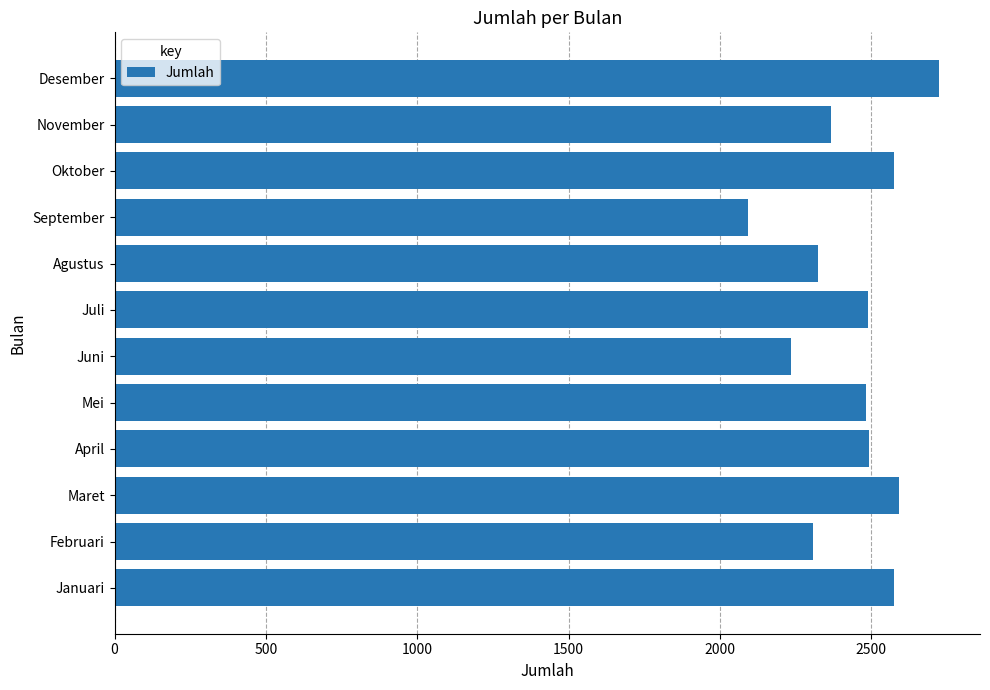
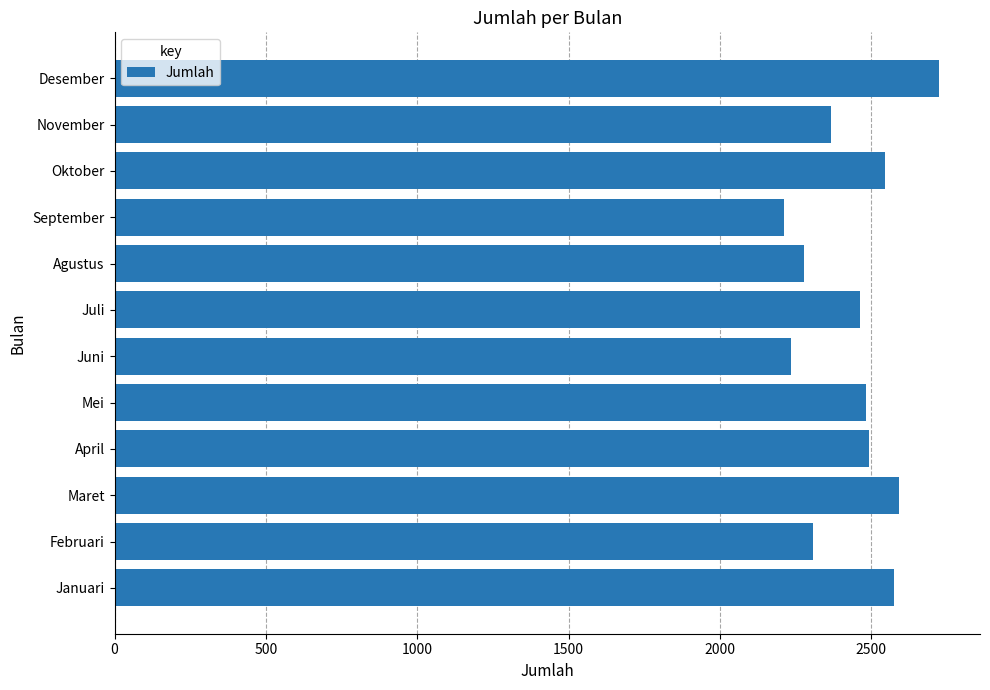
Oktober: 2580 -> 2550
September: 2090 -> 2210
Agustus: 2320 -> 2280
Juli: 2490 -> 2460
